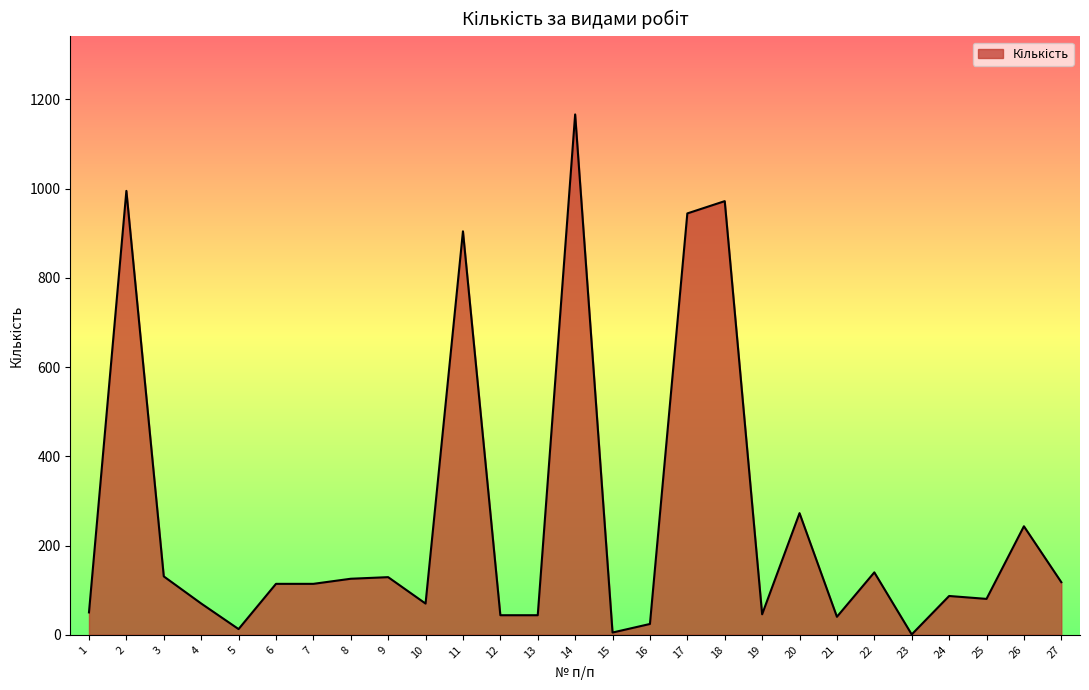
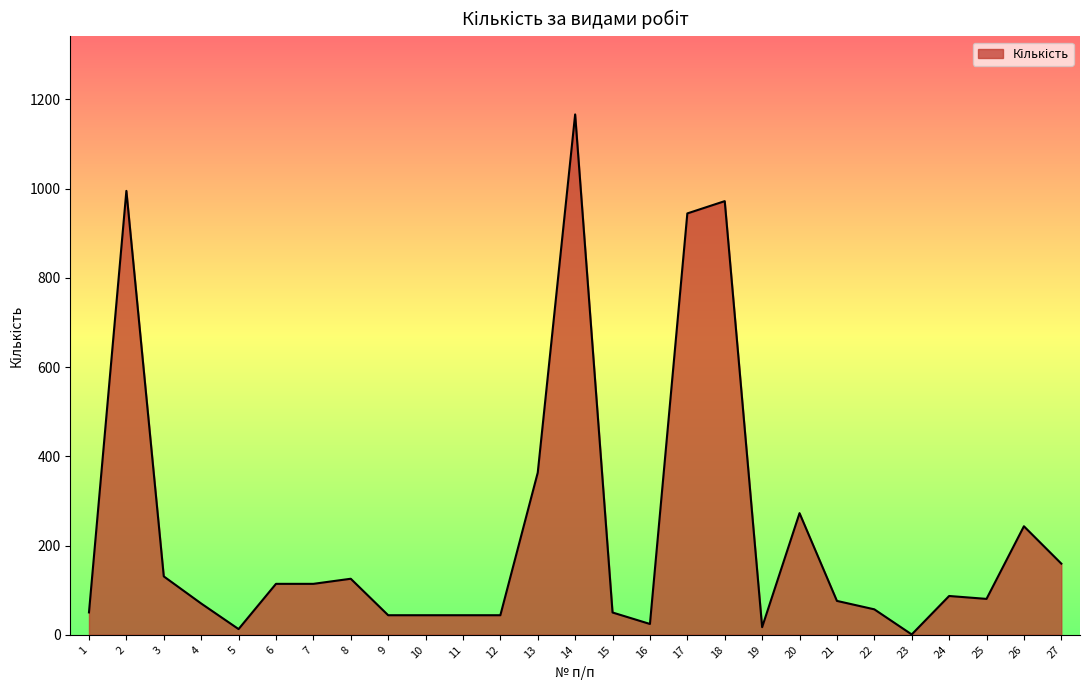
9: 130 -> 40
10: 70 -> 40
11: 900 -> 40
13: 40 -> 360
15: 10 -> 50
19: 50 -> 20
21: 40 -> 80
22: 140 -> 60
27: 120 -> 160
